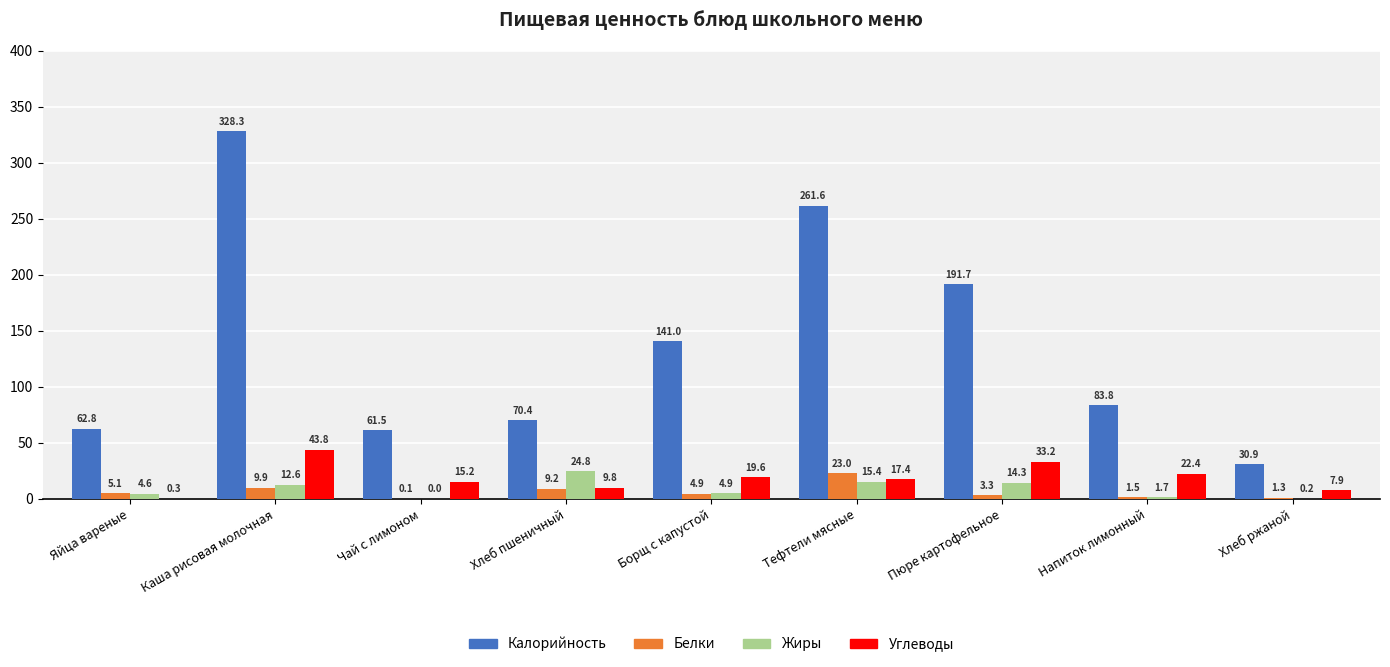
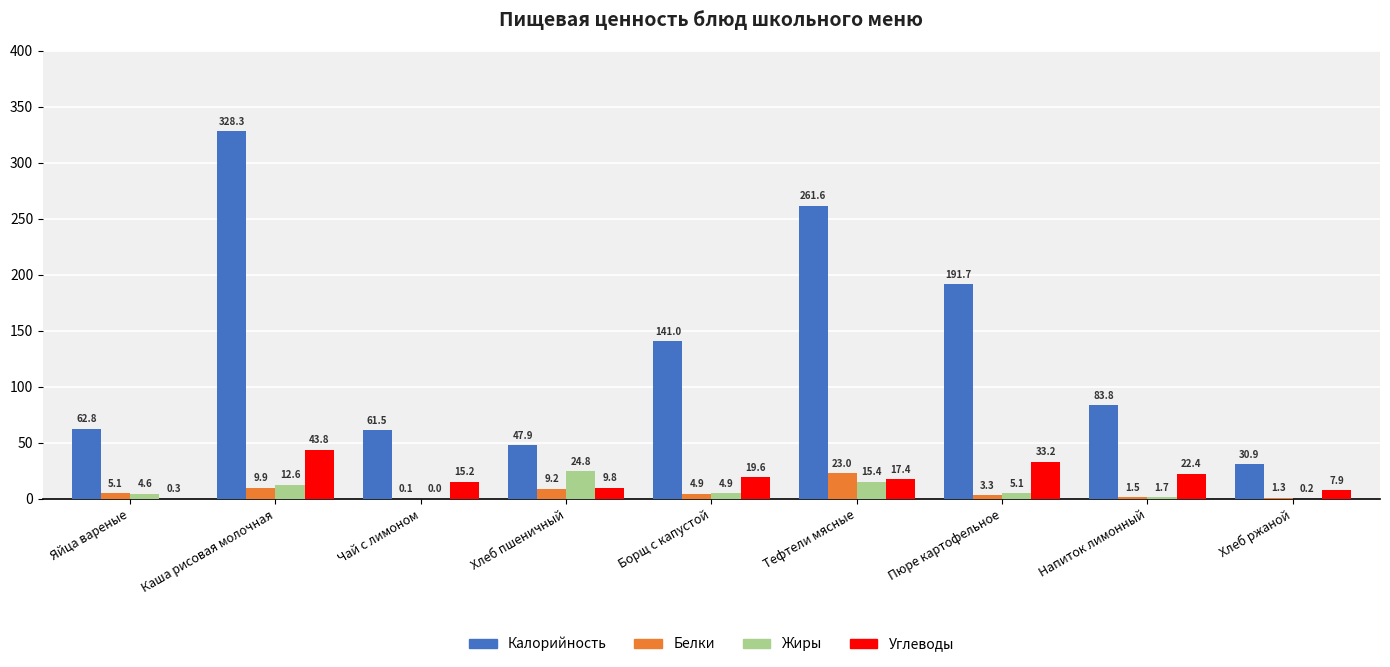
Калорийность, Хлеб пшеничный: 70.4 -> 47.9
Жиры, Пюре картофельное: 14.3 -> 5.1
